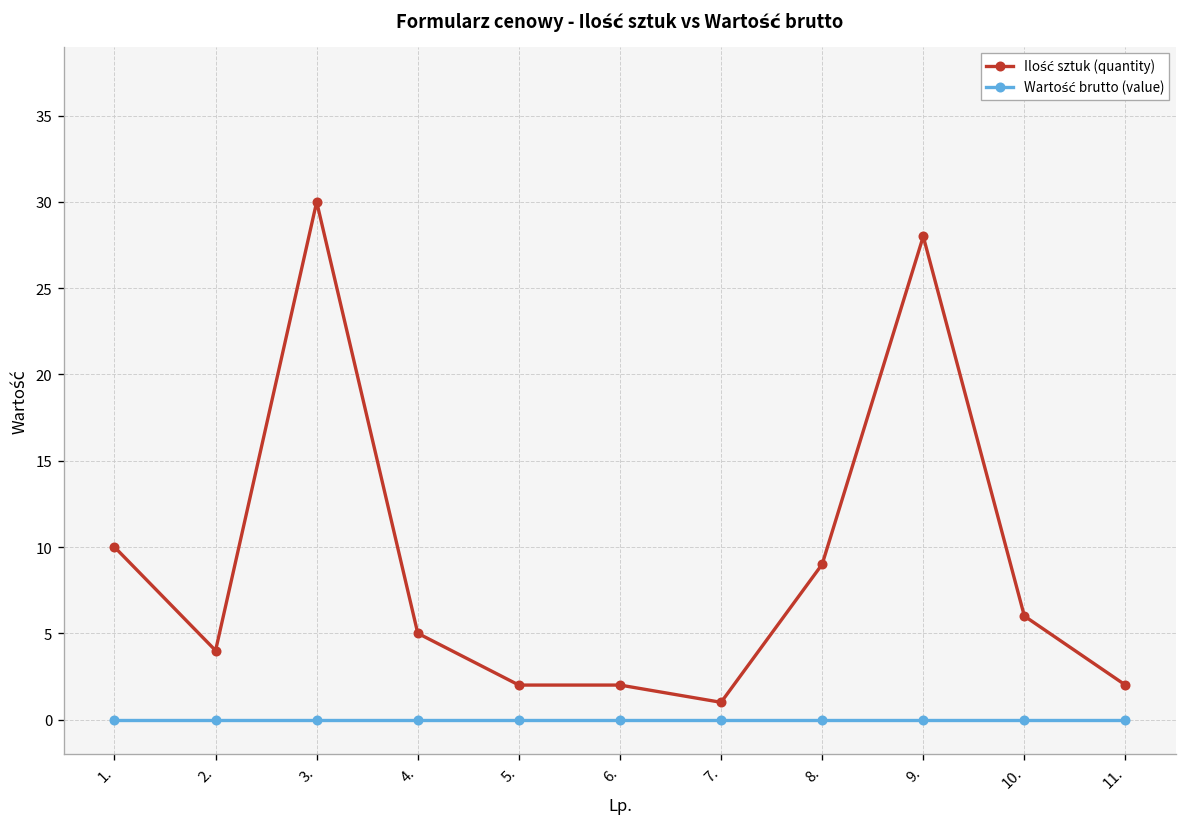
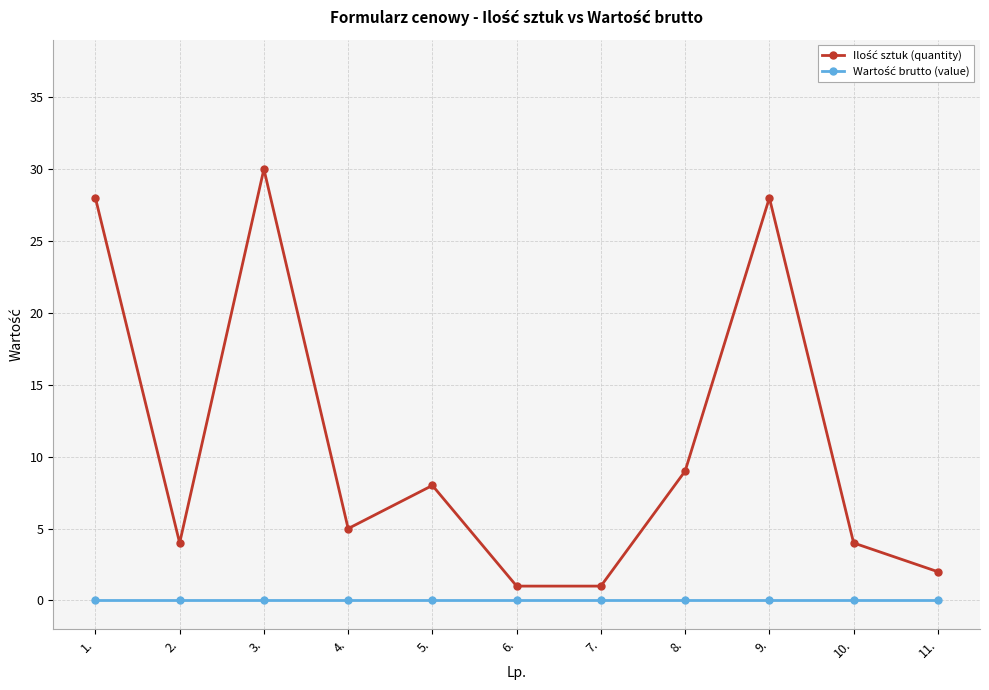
Ilość sztuk (quantity), 1.: 10 -> 28
Ilość sztuk (quantity), 5.: 2 -> 8
Ilość sztuk (quantity), 6.: 2 -> 1
Ilość sztuk (quantity), 10.: 6 -> 4
